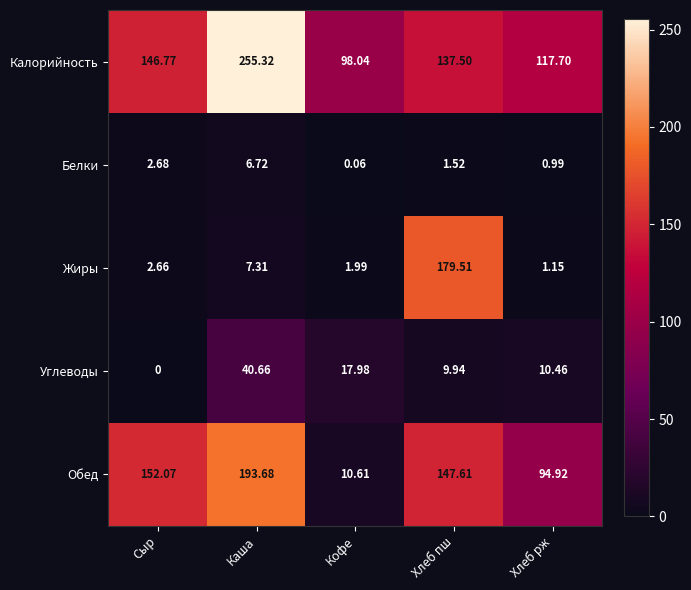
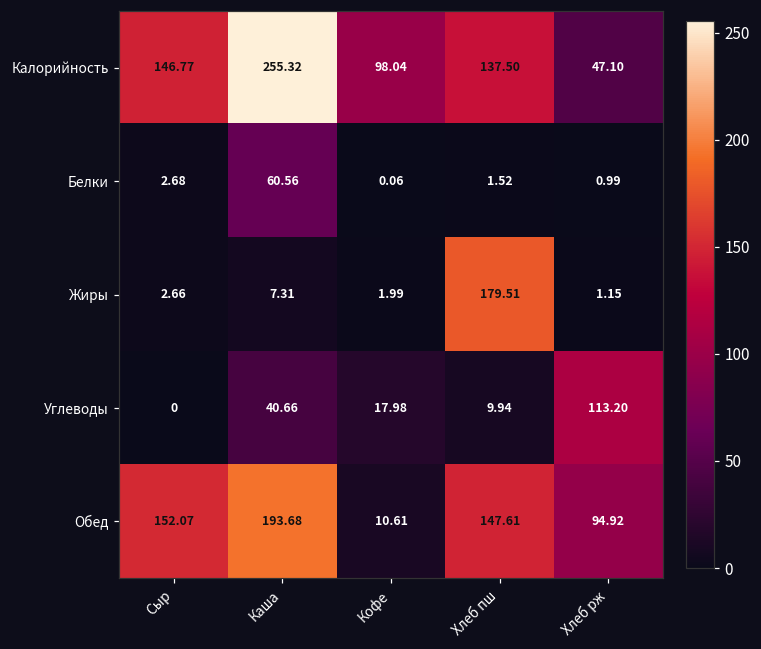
Калорийность, Хлеб рж: 117.70 -> 47.10
Белки, Каша: 6.72 -> 60.56
Углеводы, Хлеб рж: 10.46 -> 113.20
